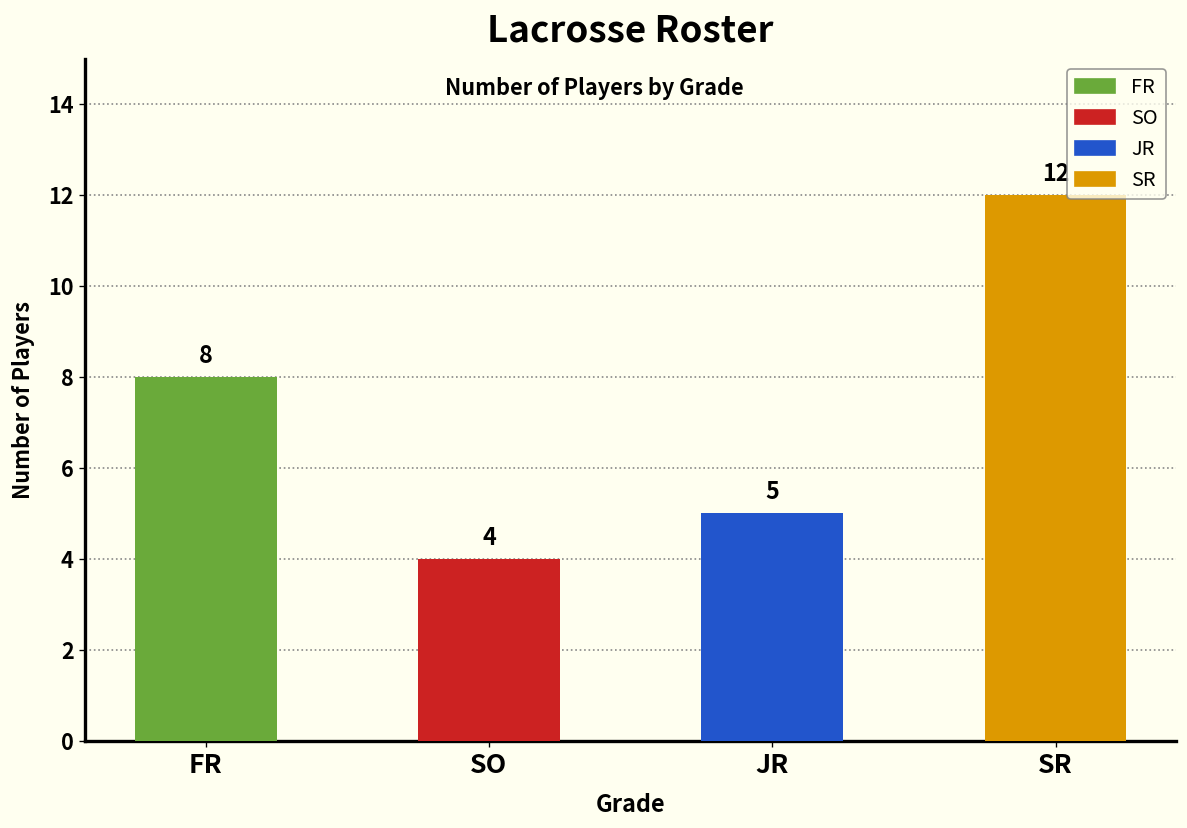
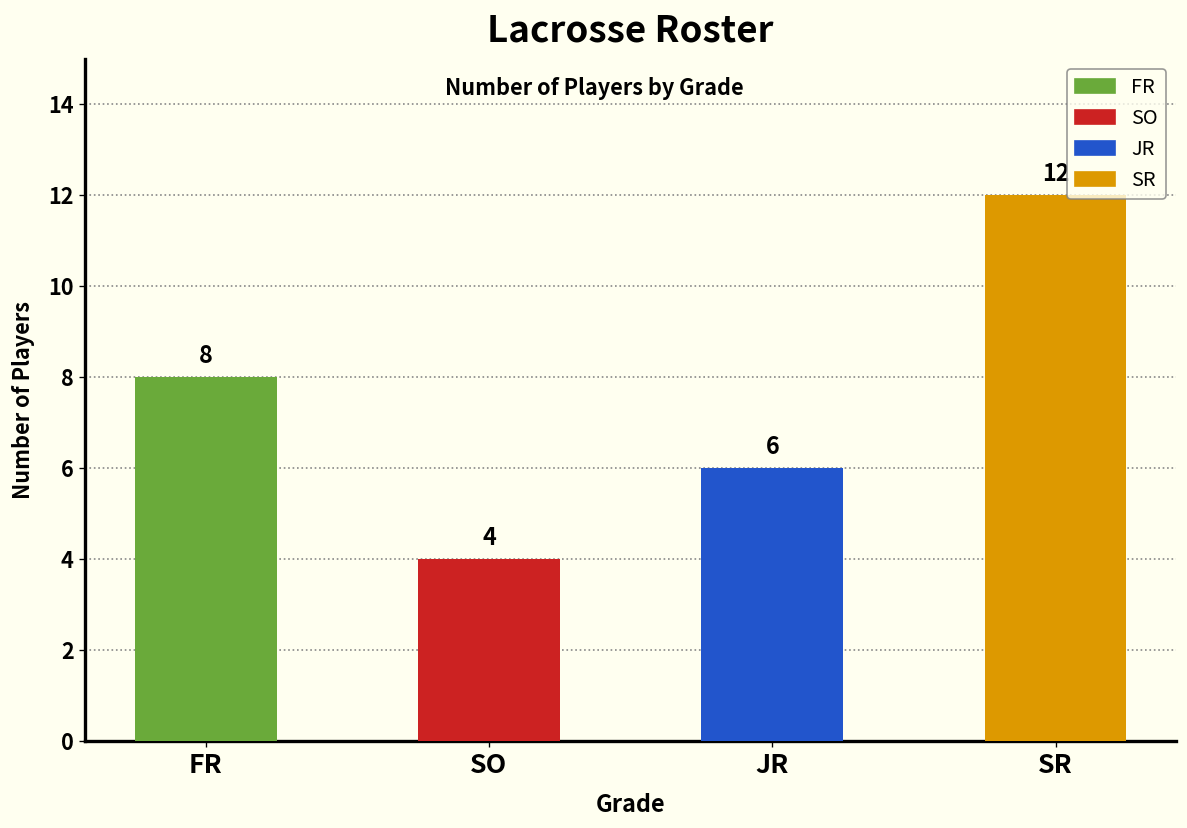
JR: 5 -> 6
